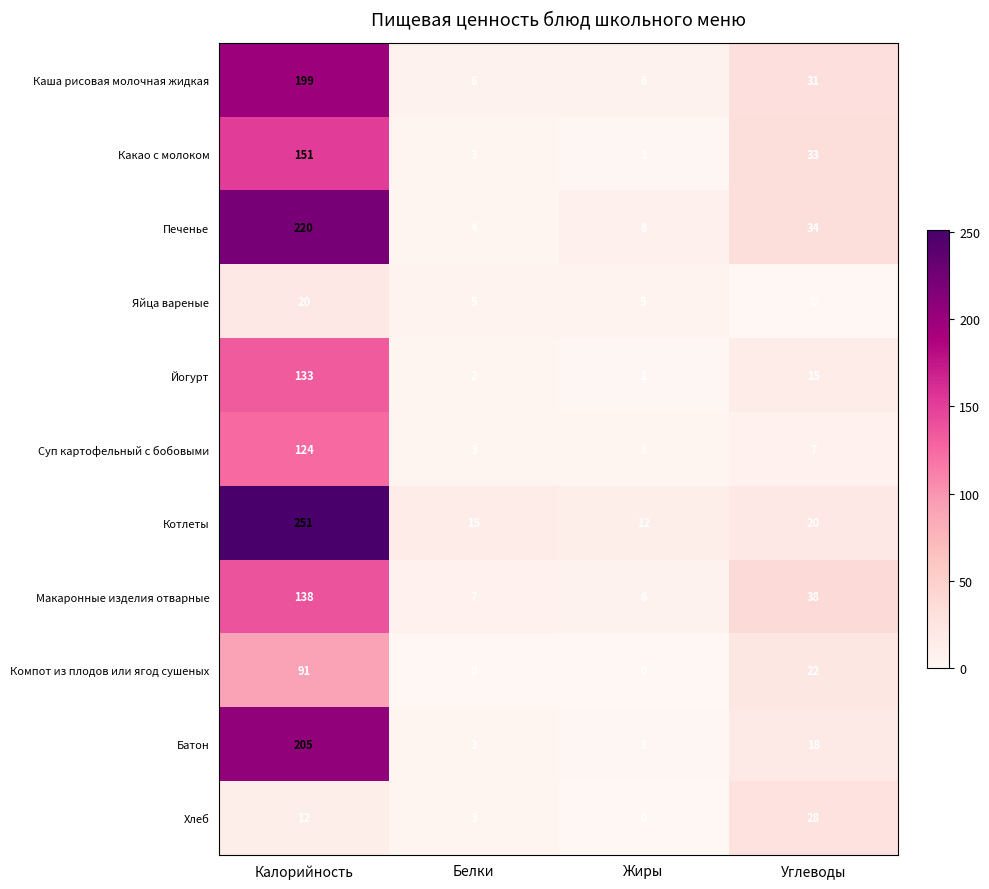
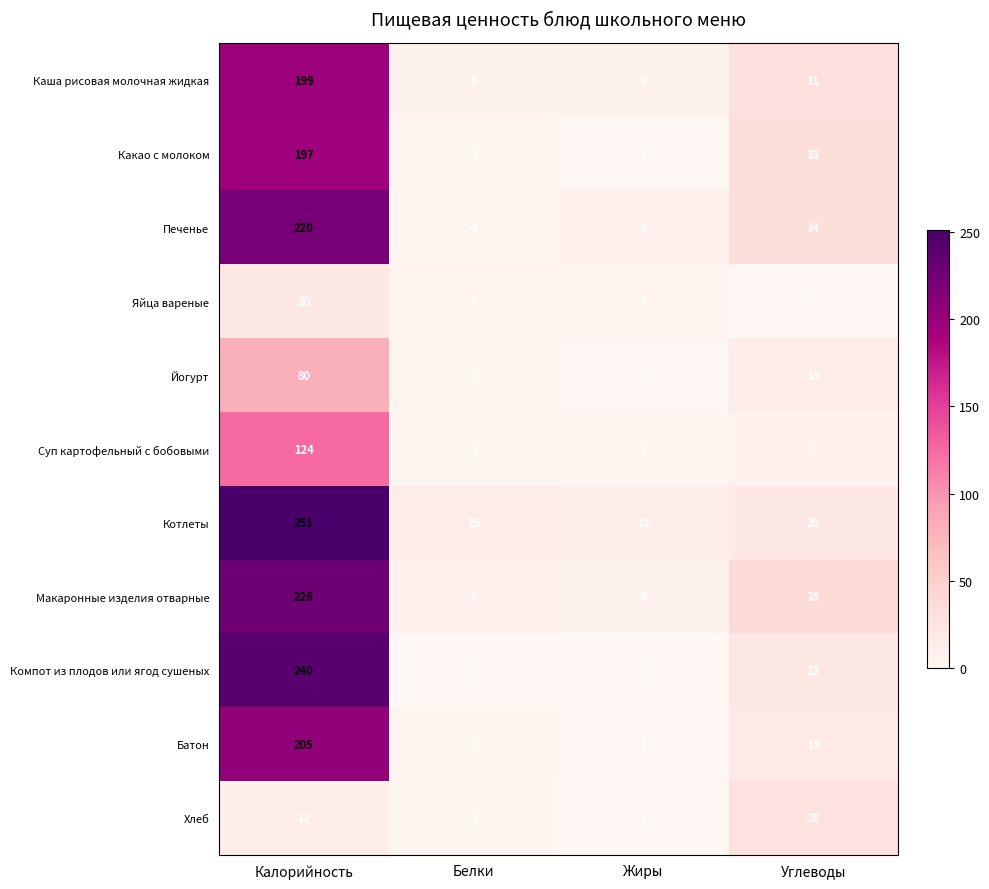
Какао с молоком, Калорийность: 151 -> 197
Йогурт, Калорийность: 133 -> 80
Макаронные изделия отварные, Калорийность: 138 -> 226
Компот из плодов или ягод сушеных, Калорийность: 91 -> 240
